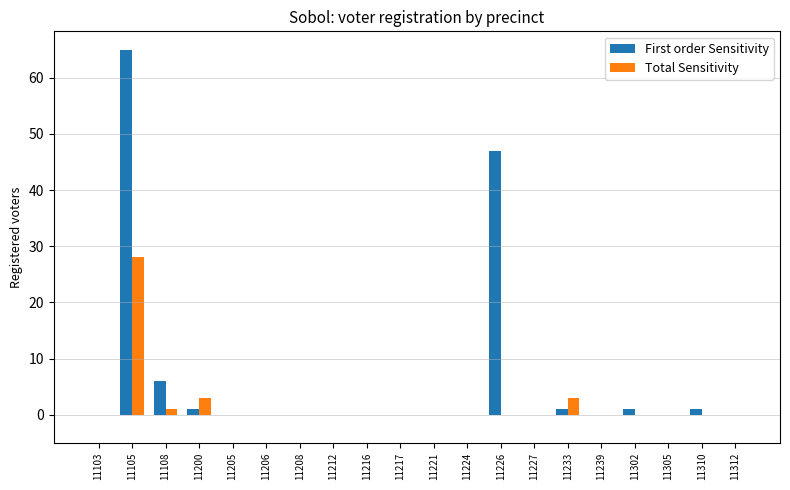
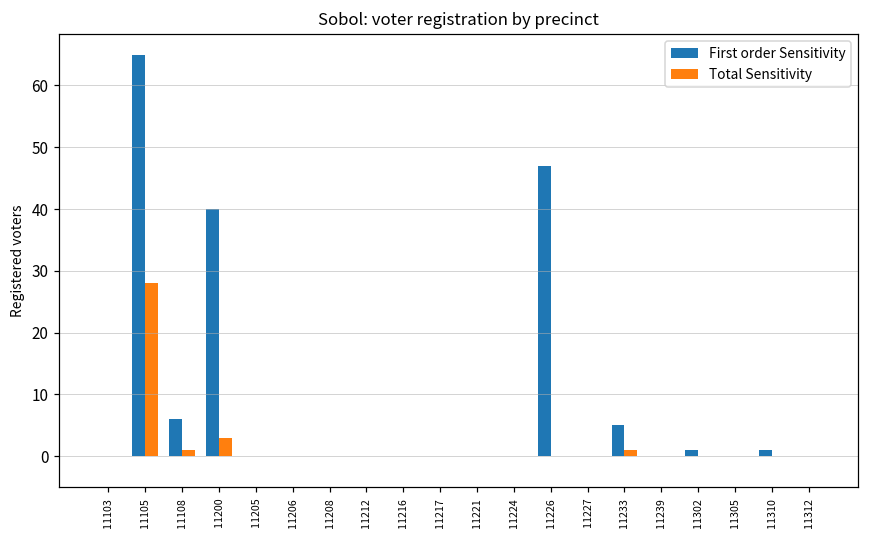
First order Sensitivity, 11200: 1 -> 40
First order Sensitivity, 11233: 1 -> 5
Total Sensitivity, 11233: 3 -> 1
